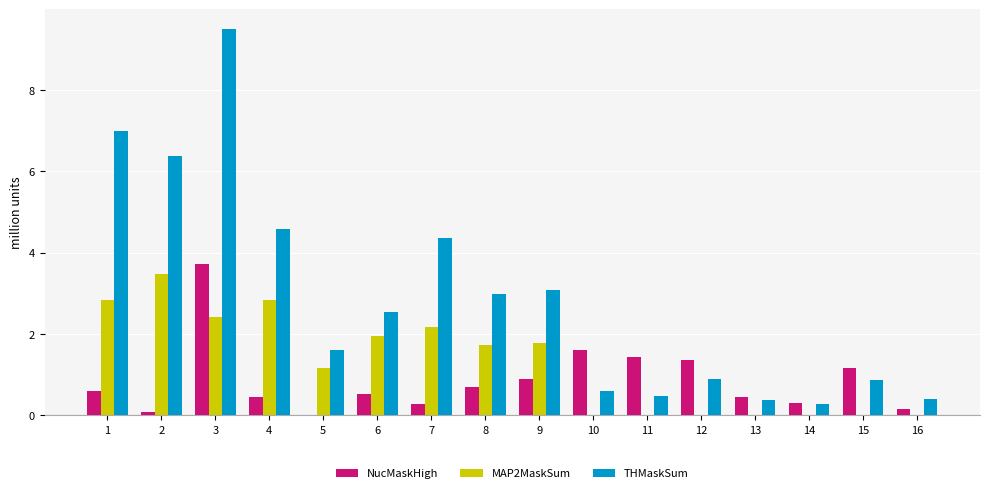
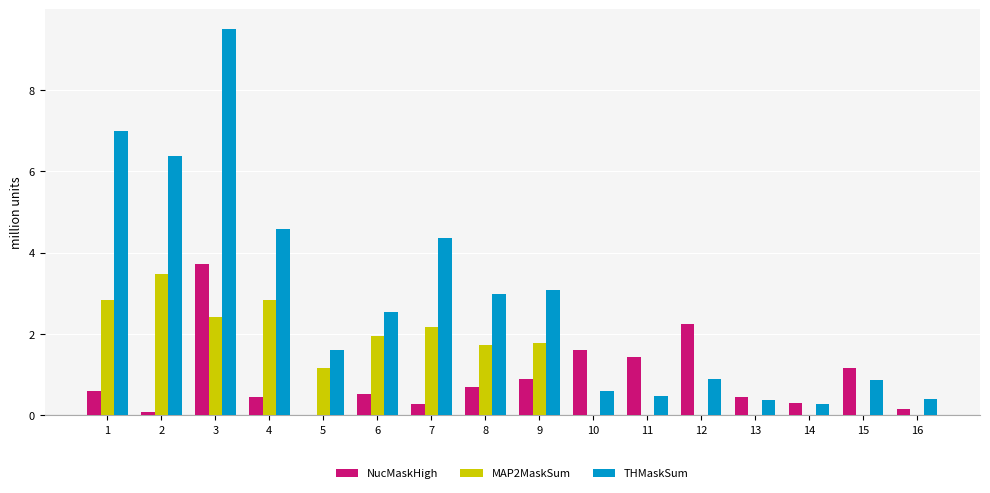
NucMaskHigh, 12: 1.4 -> 2.2
